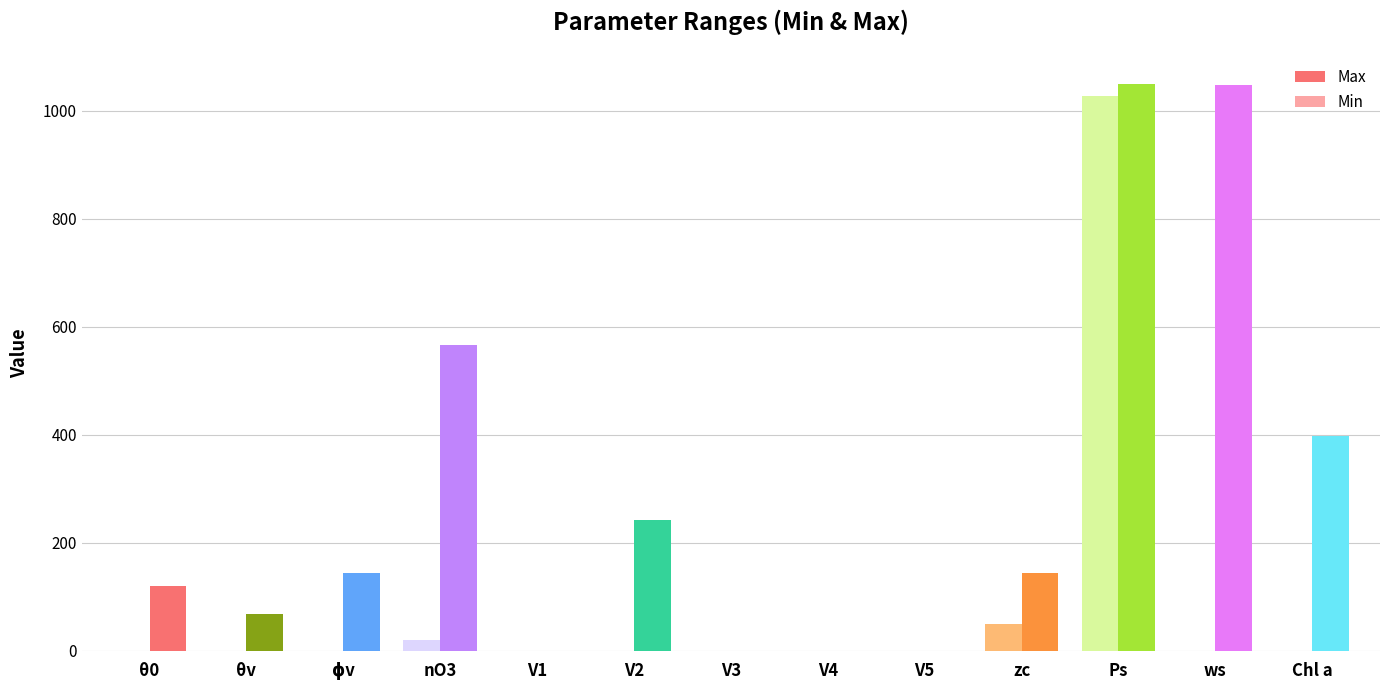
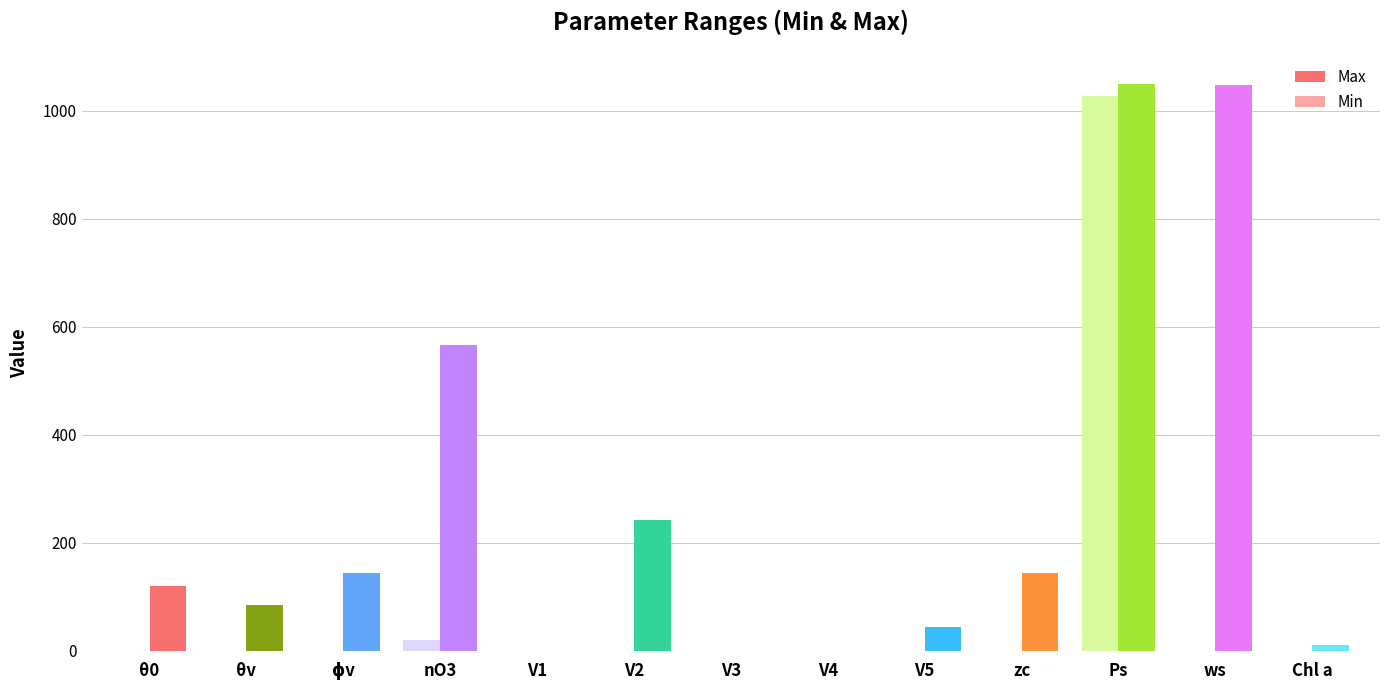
Max, θv: 70 -> 90
Max, V5: 0 -> 40
Min, zc: 50 -> 0
Max, Chl a: 400 -> 10
